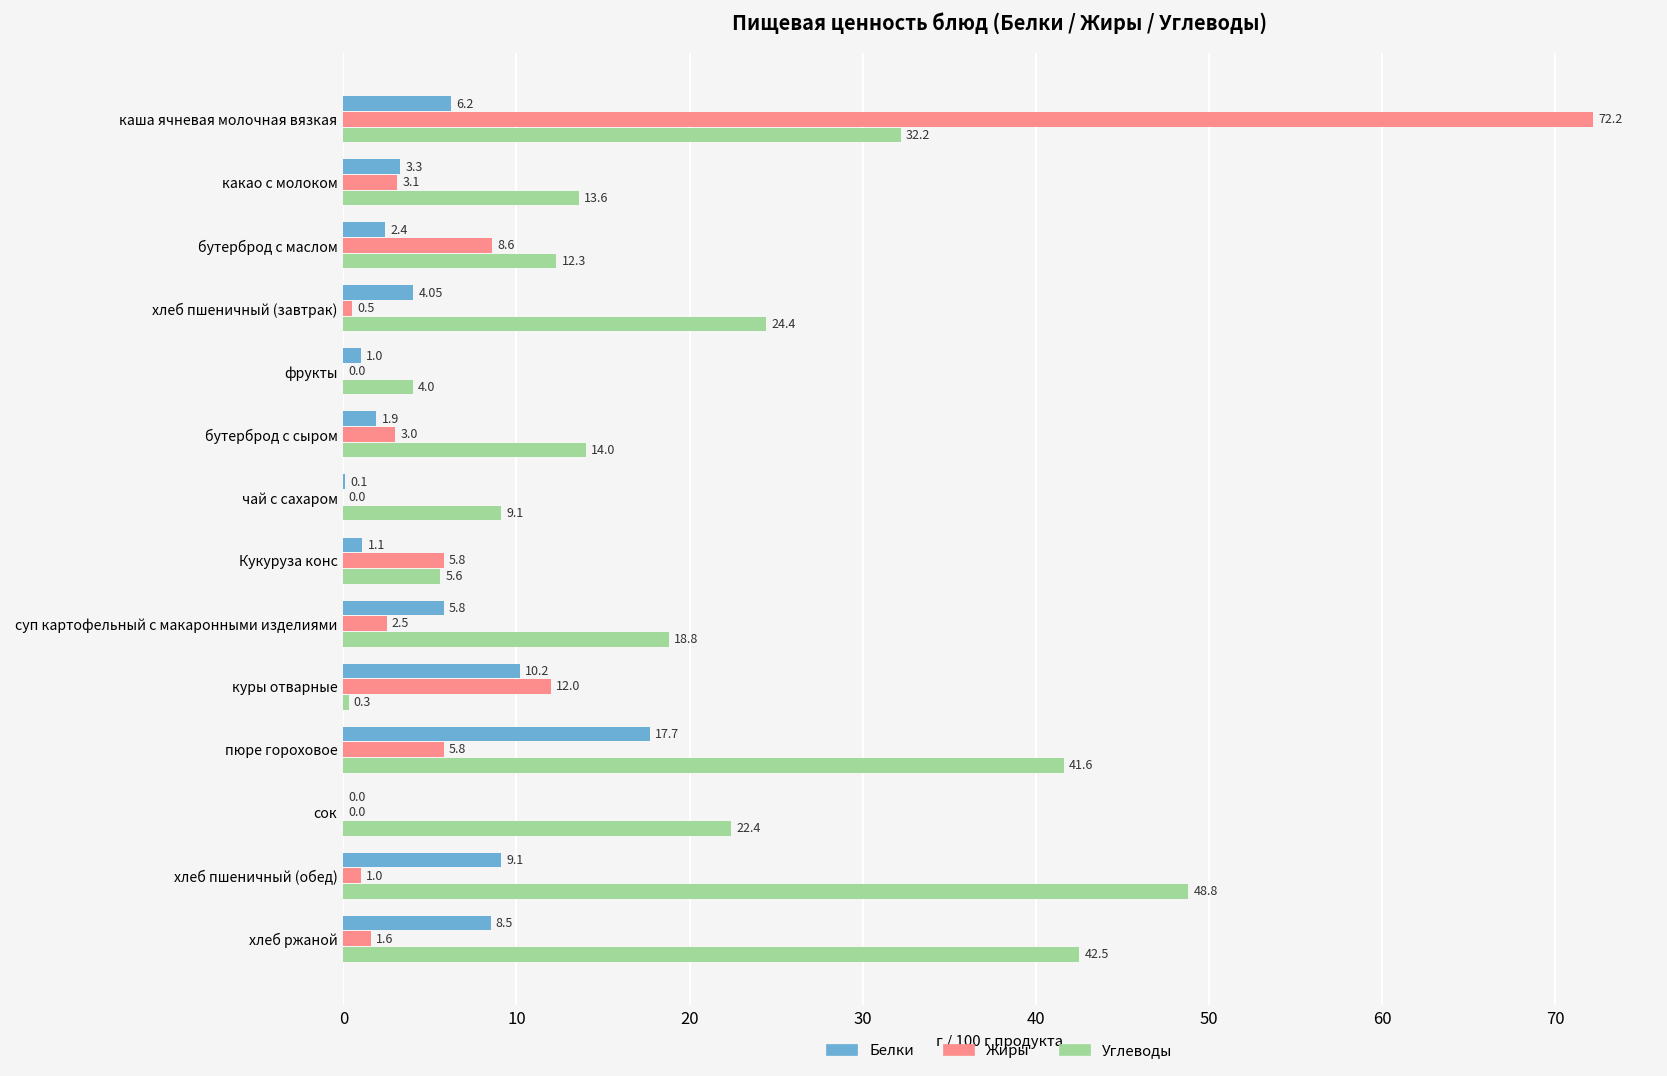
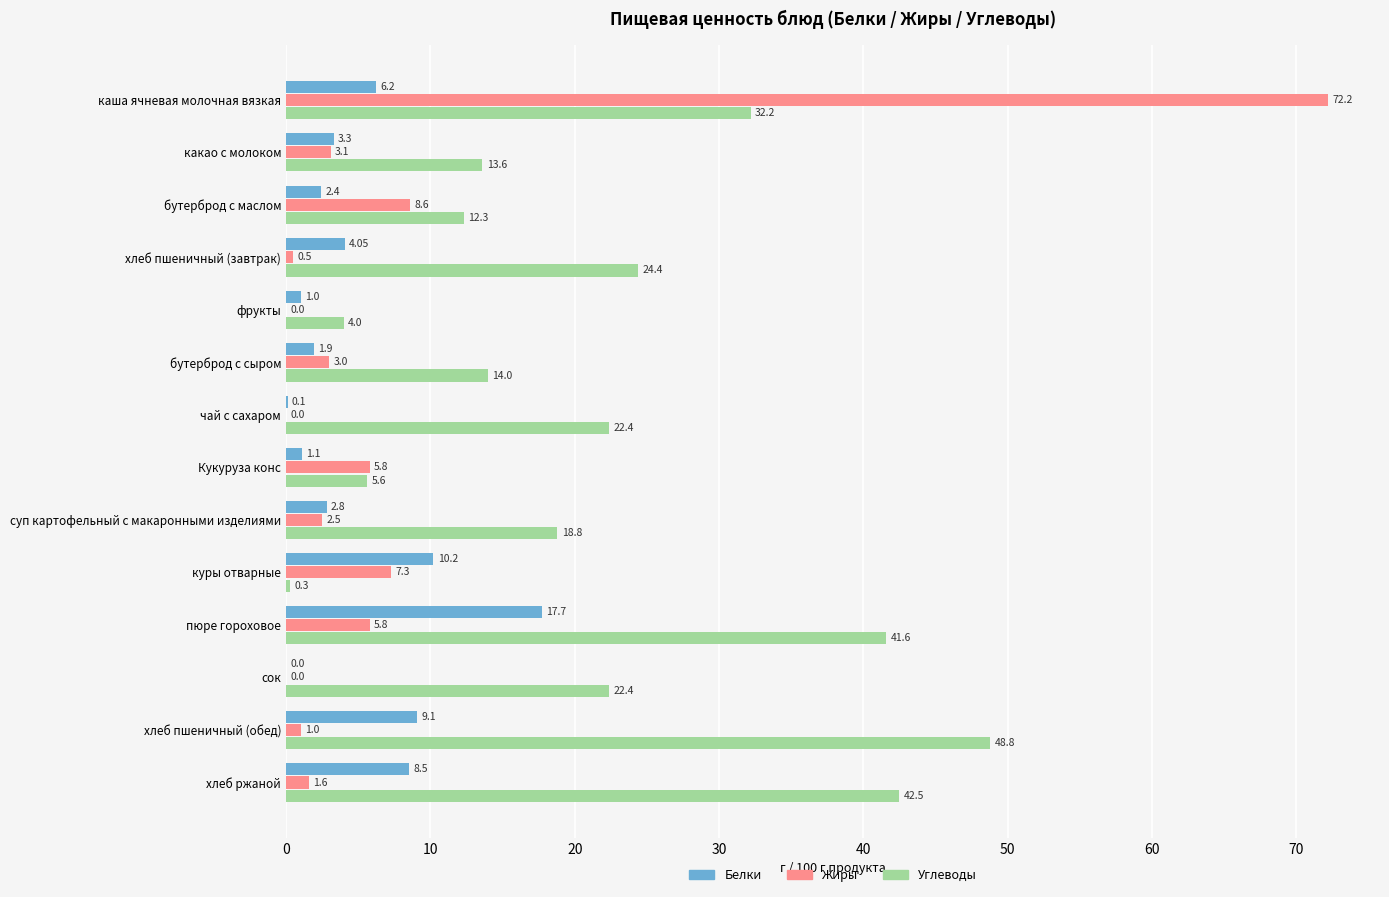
Углеводы, чай с сахаром: 9.1 -> 22.4
Белки, суп картофельный с макаронными изделиями: 5.8 -> 2.8
Жиры, куры отварные: 12.0 -> 7.3
